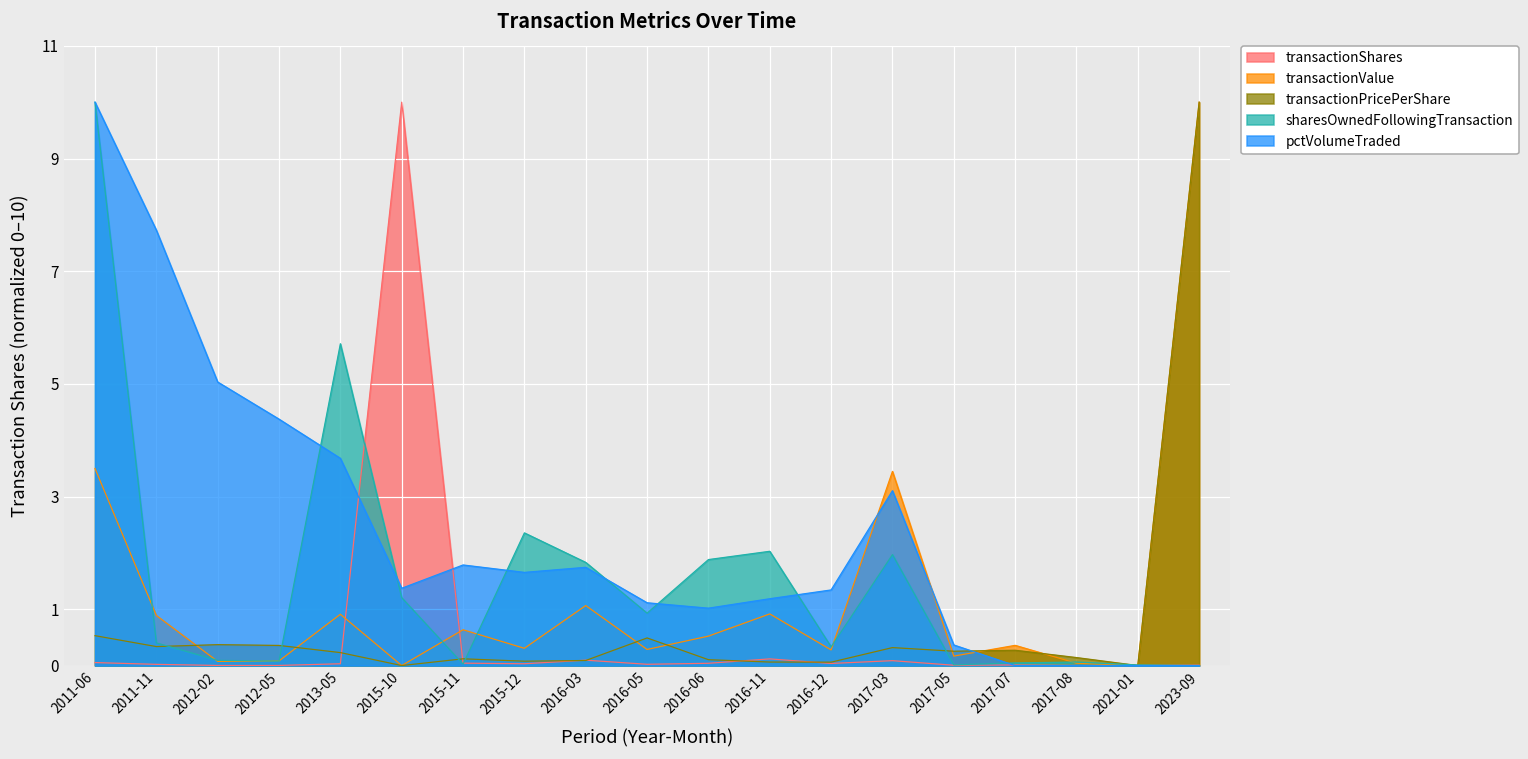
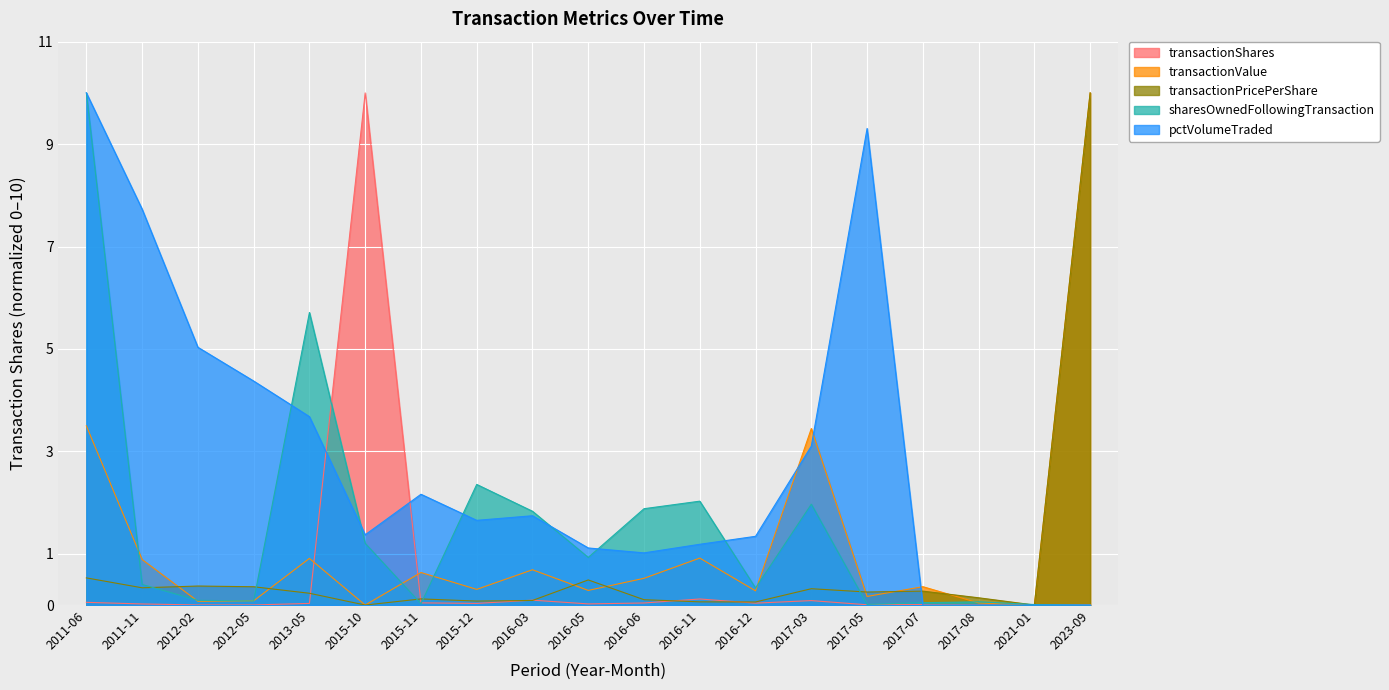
pctVolumeTraded, 2015-11: 1.8 -> 2.2
transactionValue, 2016-03: 1.1 -> 0.7
pctVolumeTraded, 2017-05: 0.4 -> 9.3
